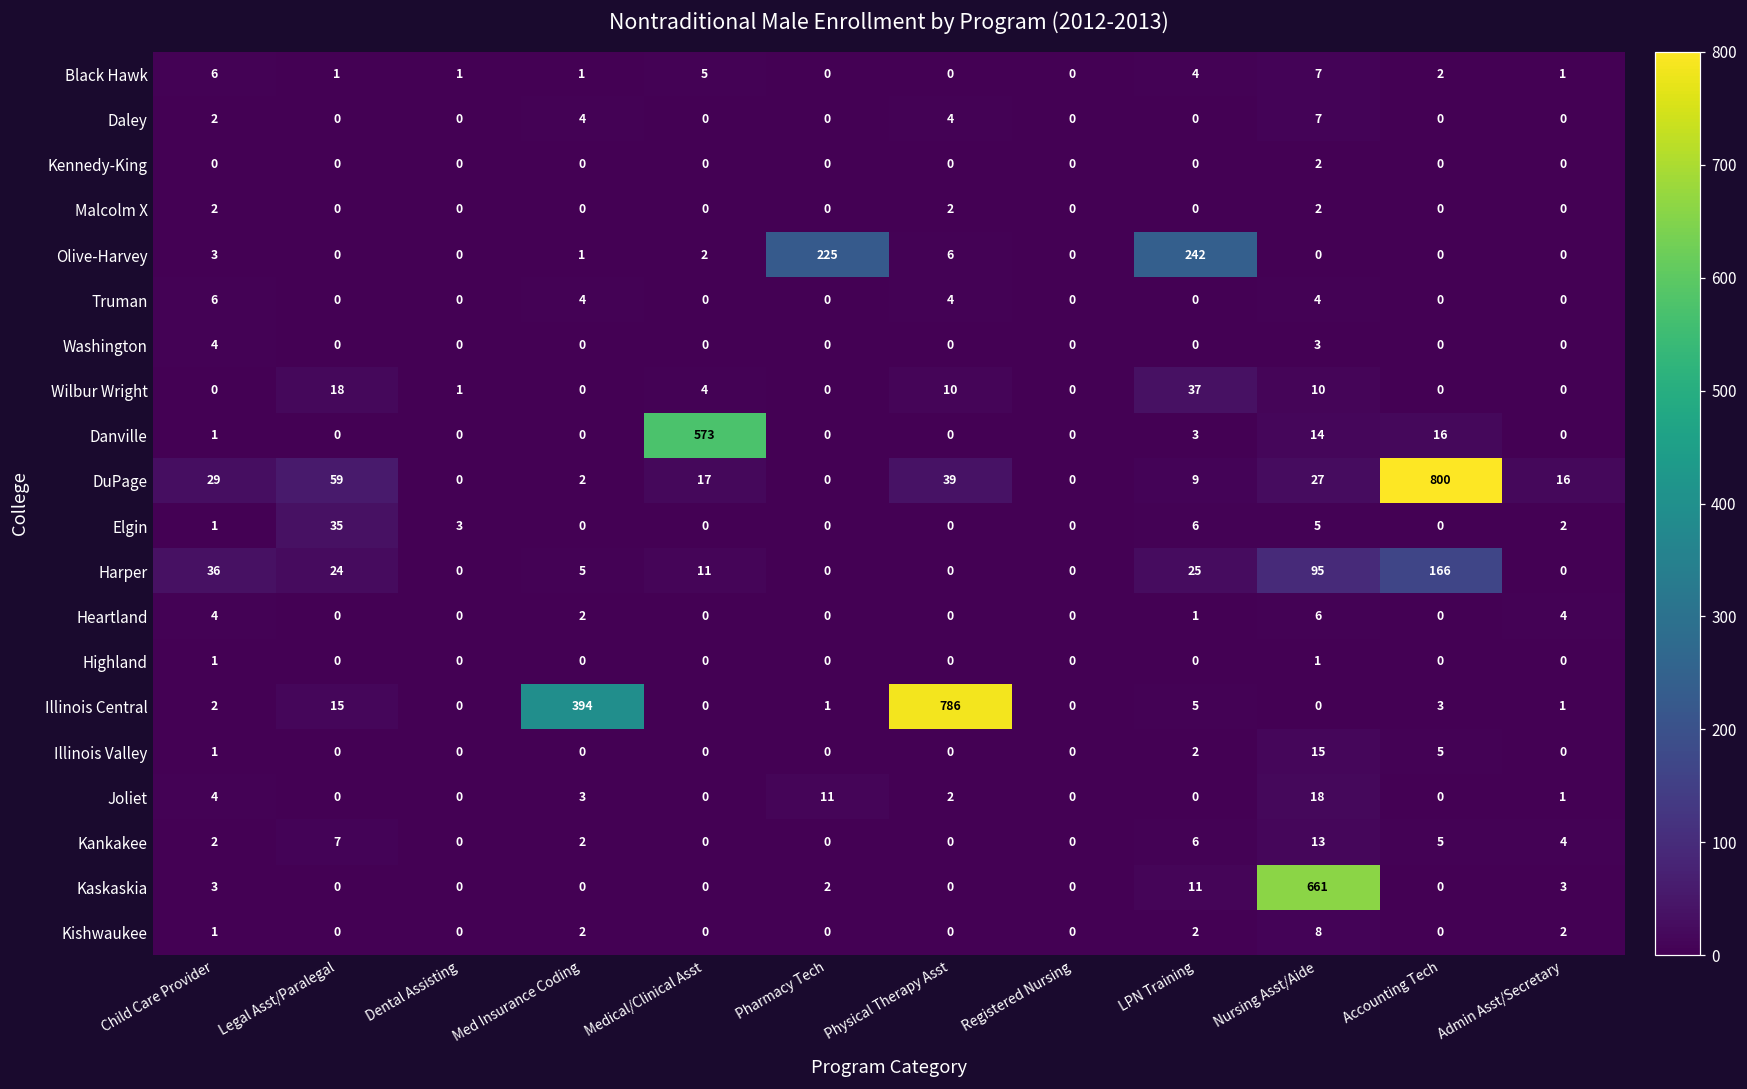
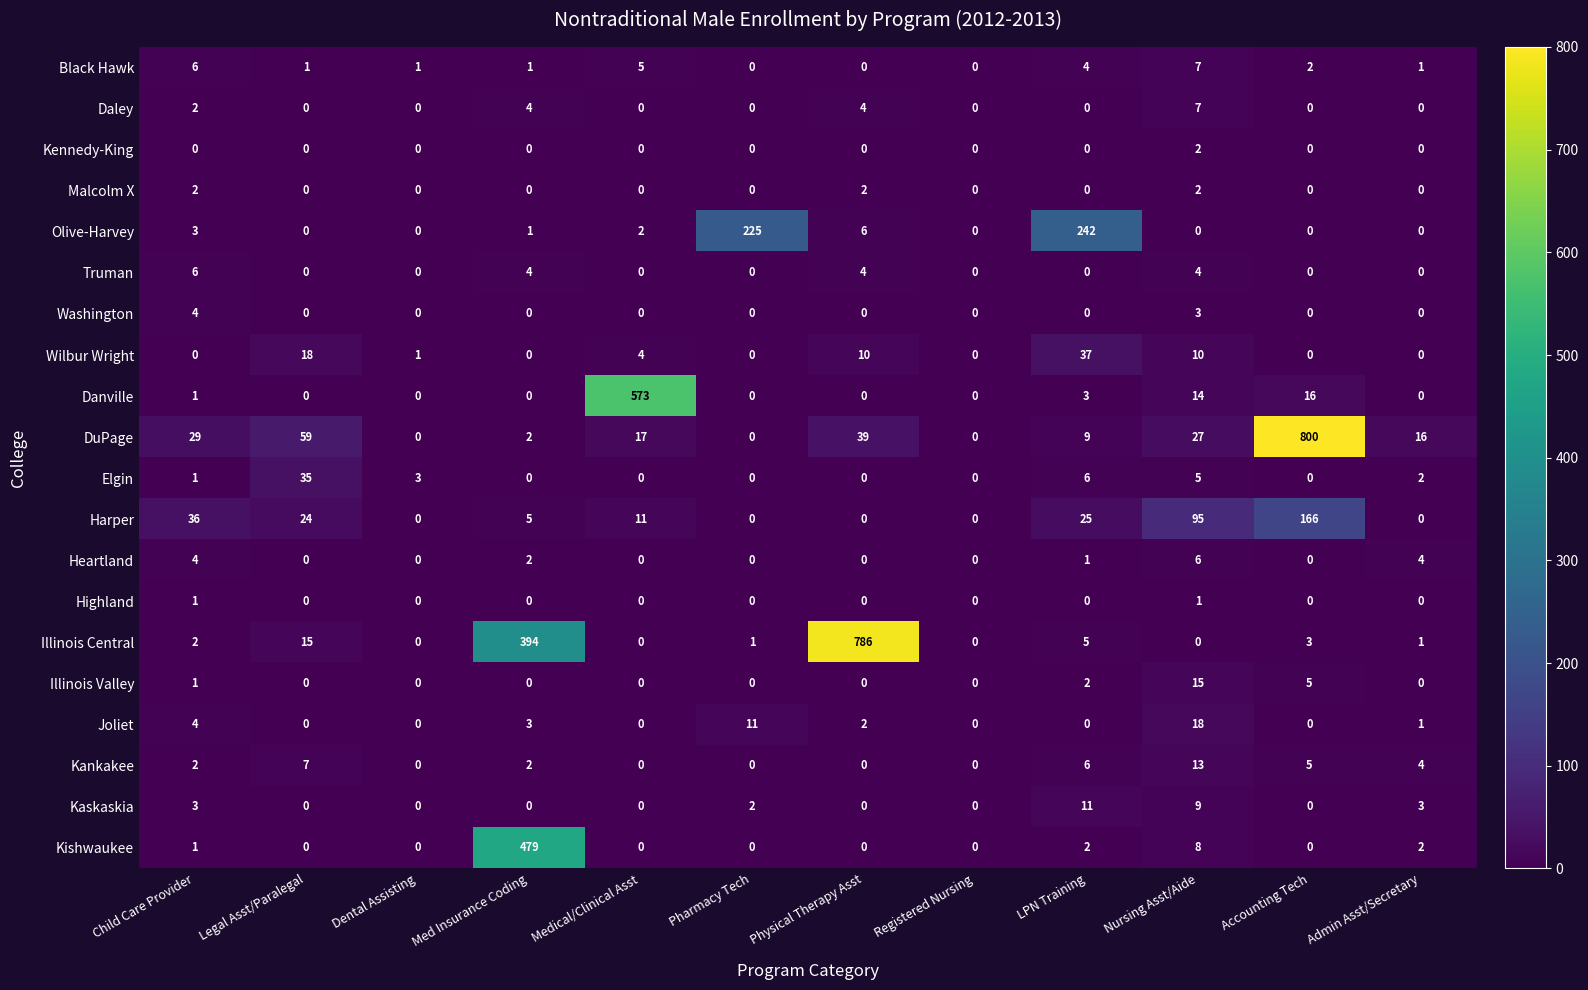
Kaskaskia, Nursing Asst/Aide: 661 -> 9
Kishwaukee, Med Insurance Coding: 2 -> 479
